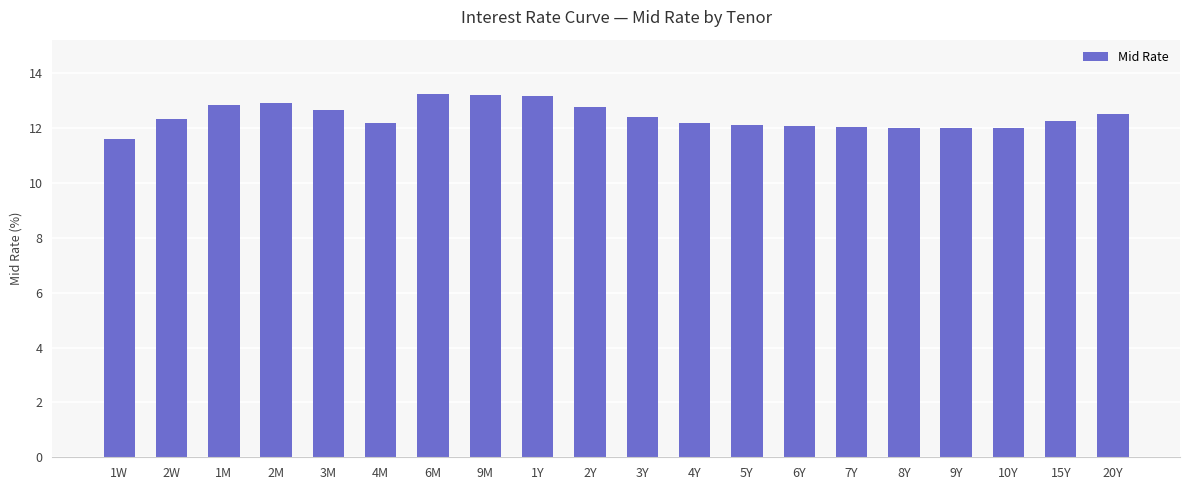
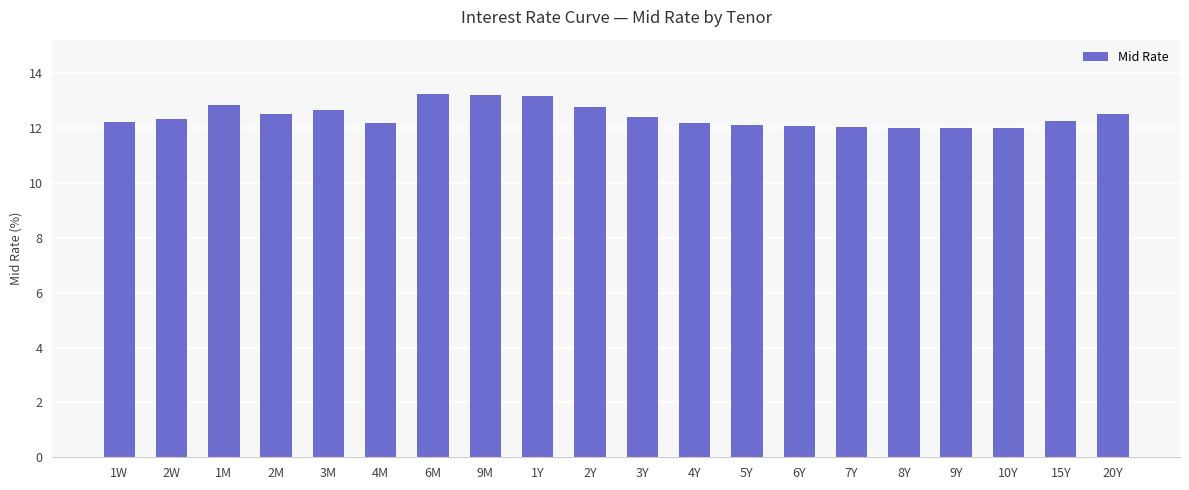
1W: 11.6 -> 12.2
2M: 12.9 -> 12.5
